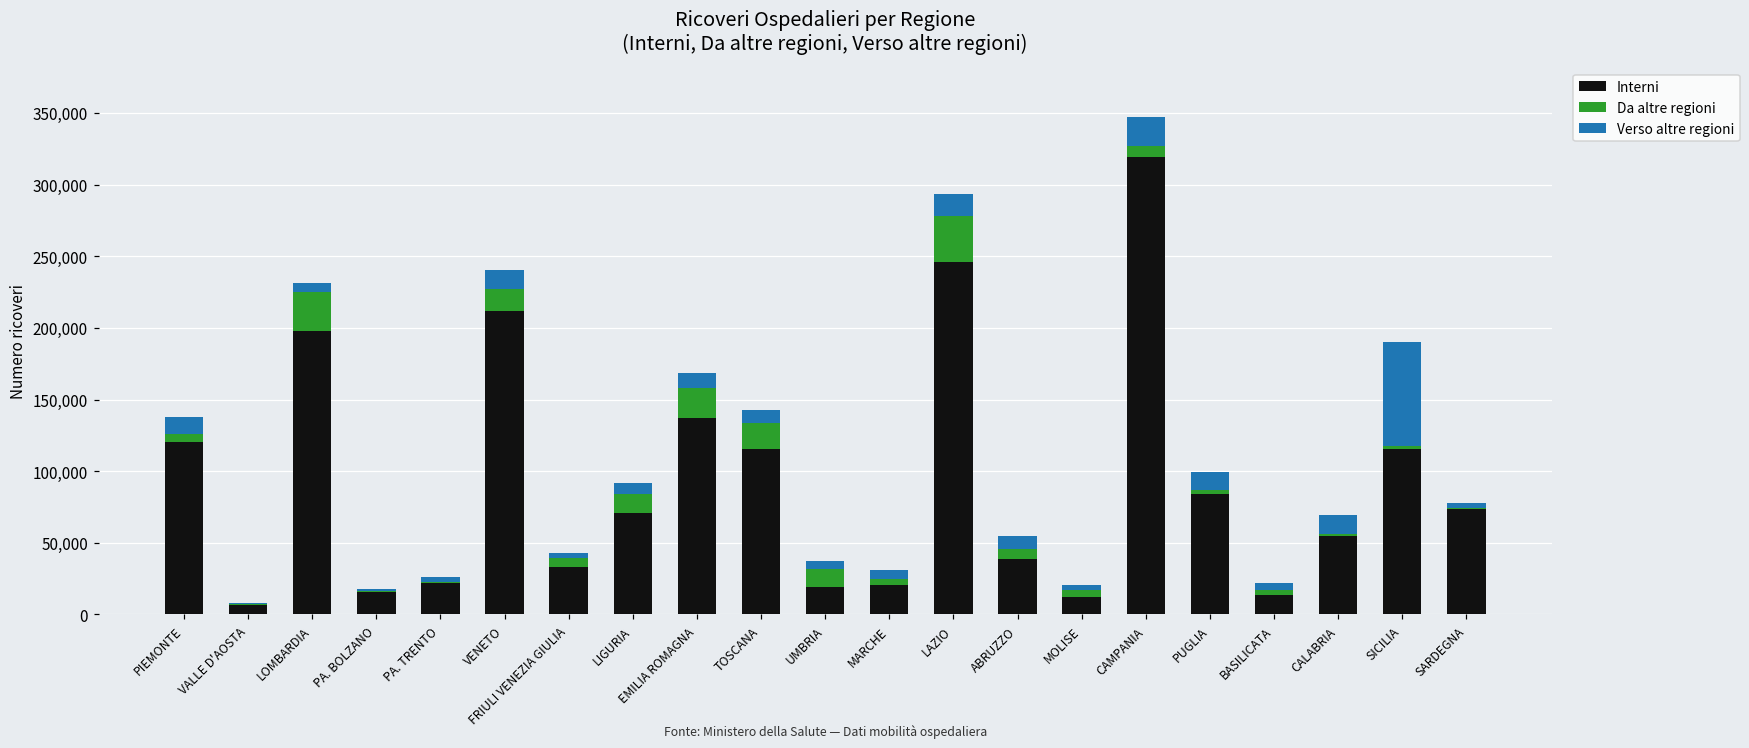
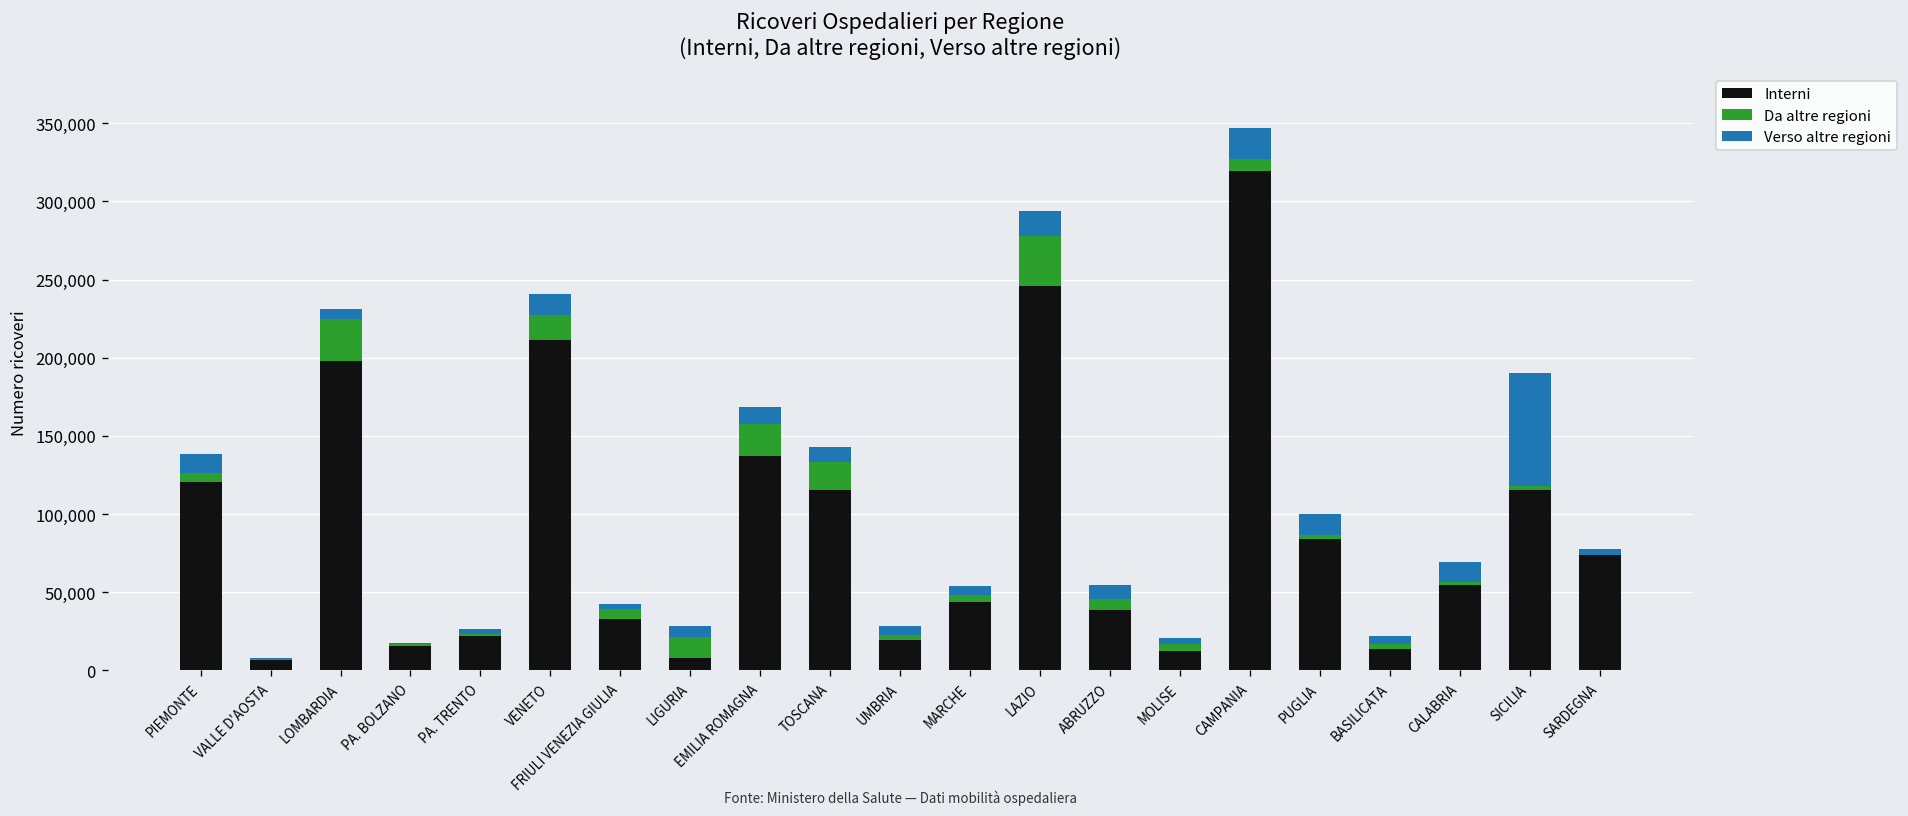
Interni, LIGURIA: 71,000 -> 8,000
Da altre regioni, UMBRIA: 12,000 -> 4,000
Interni, MARCHE: 21,000 -> 43,000
